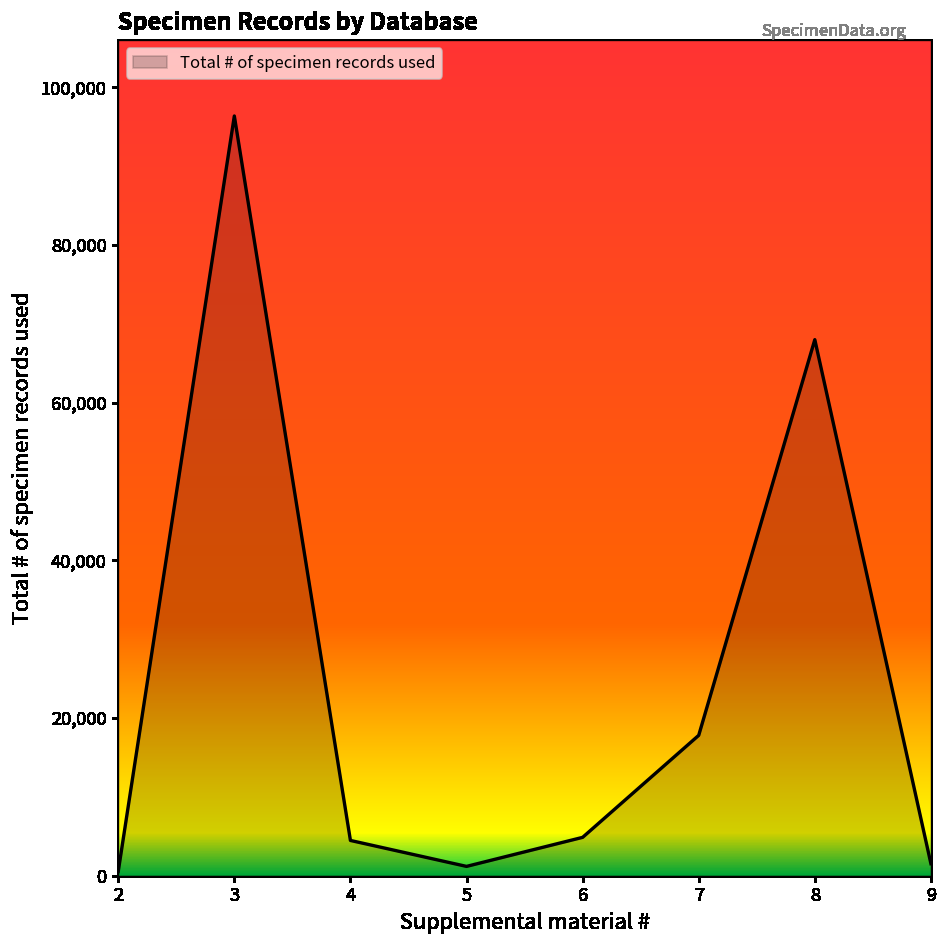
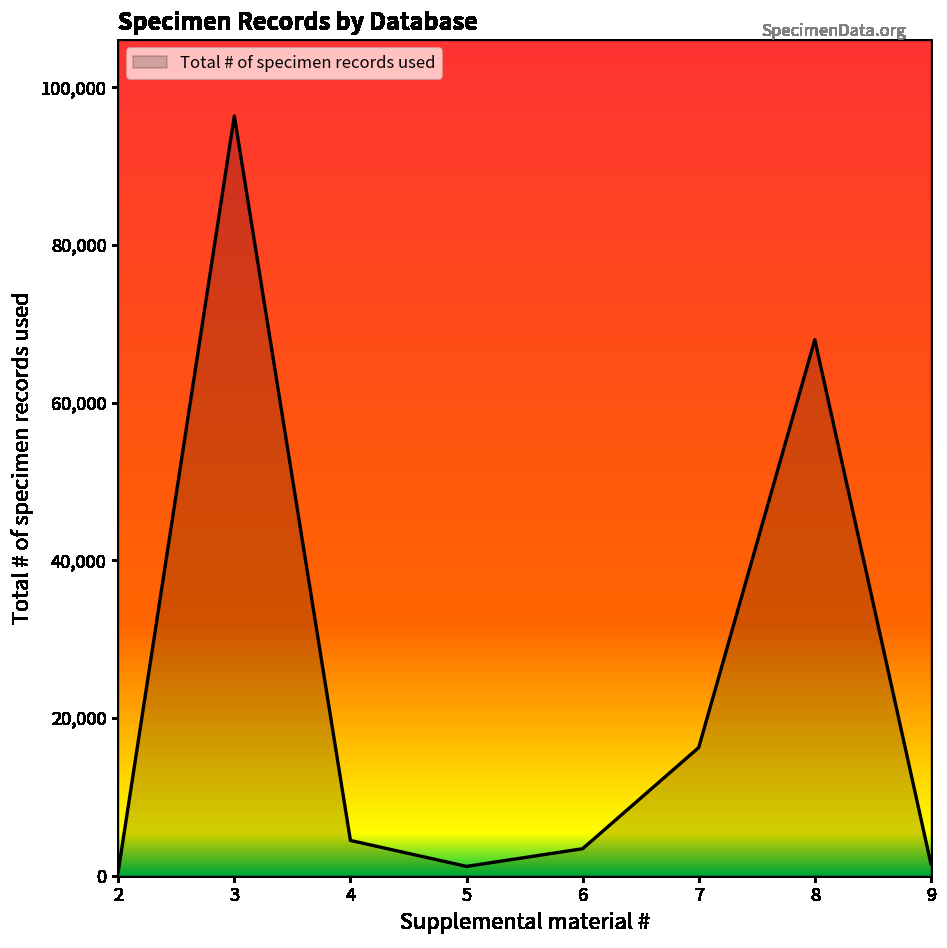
6: 5,000 -> 3,000
7: 18,000 -> 16,000
